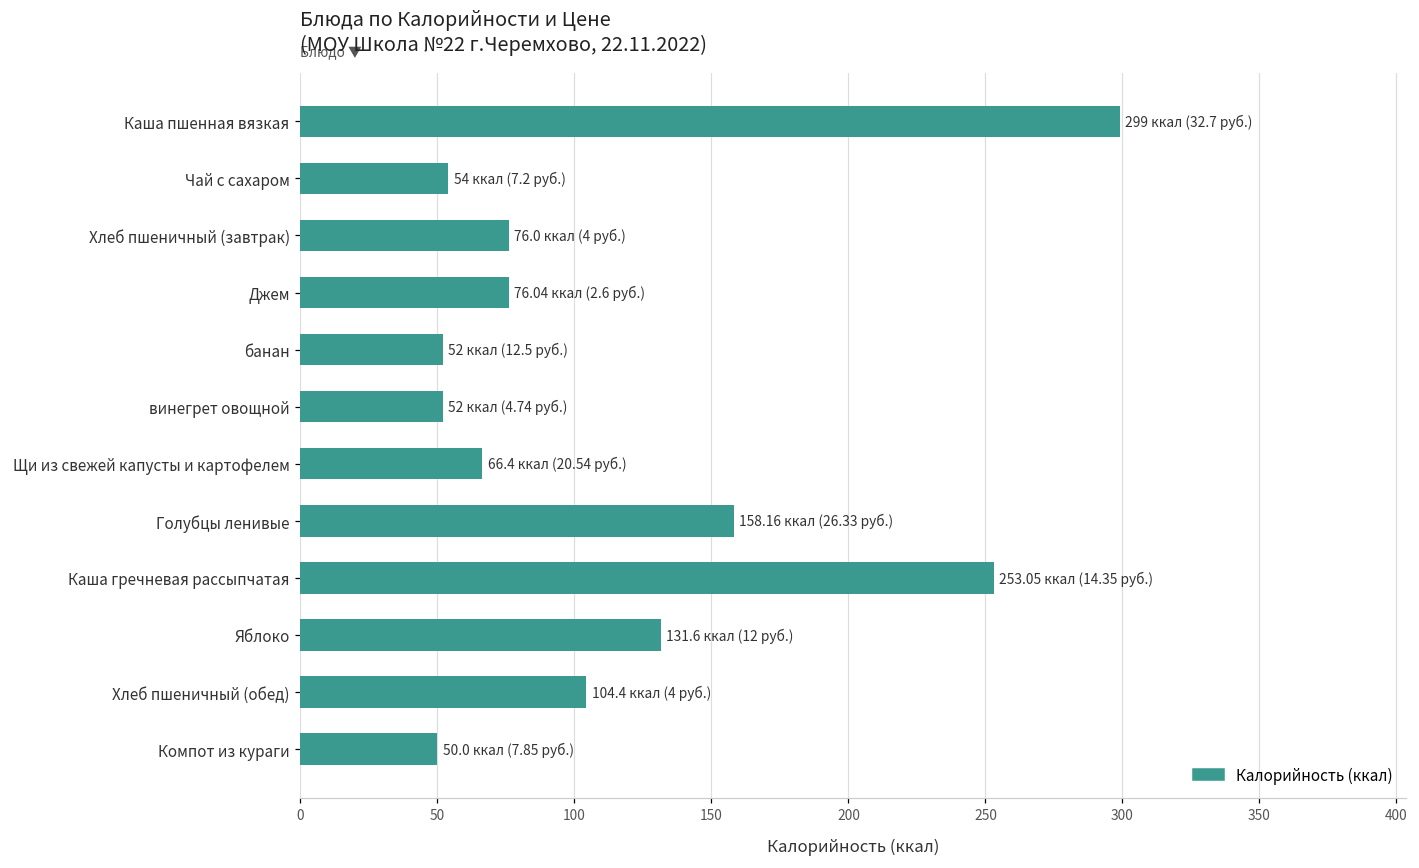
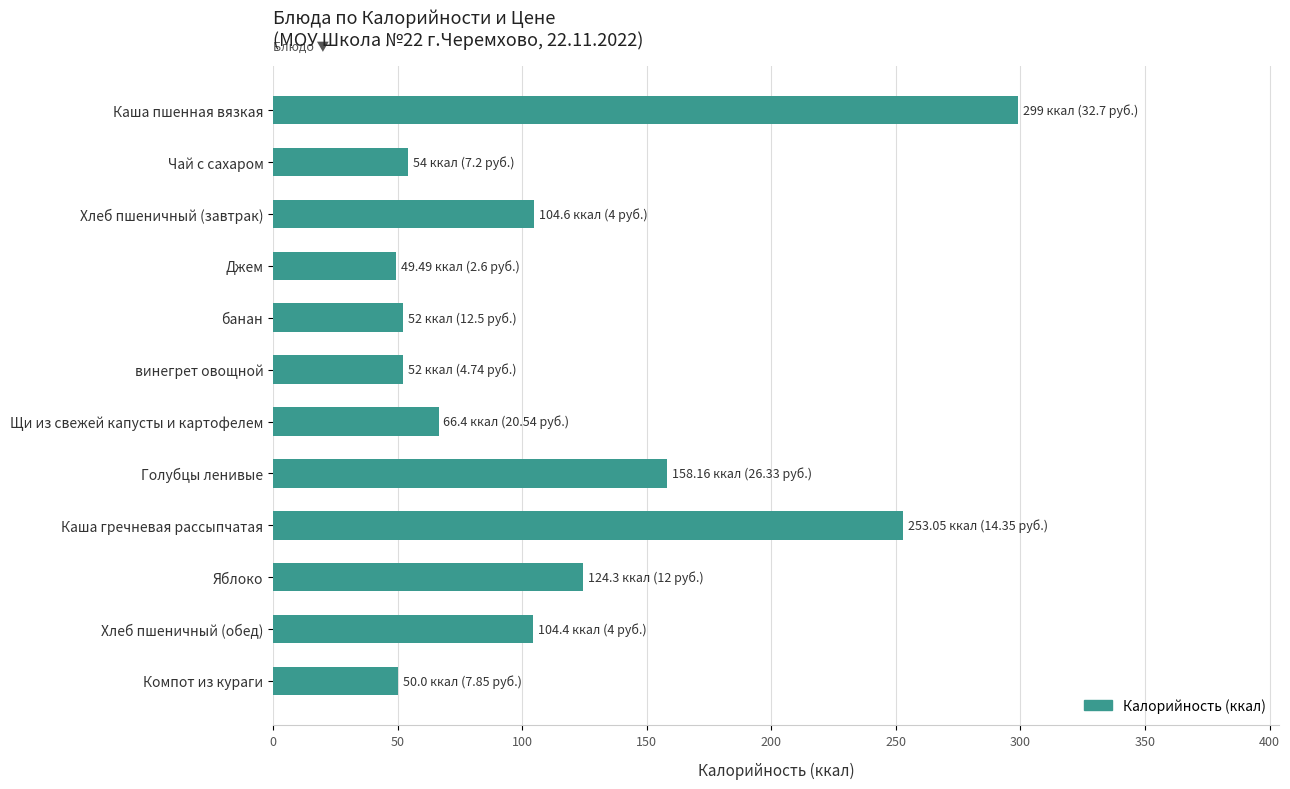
Хлеб пшеничный (завтрак): 76.0 -> 104.6
Джем: 76.04 -> 49.49
Яблоко: 131.6 -> 124.3
